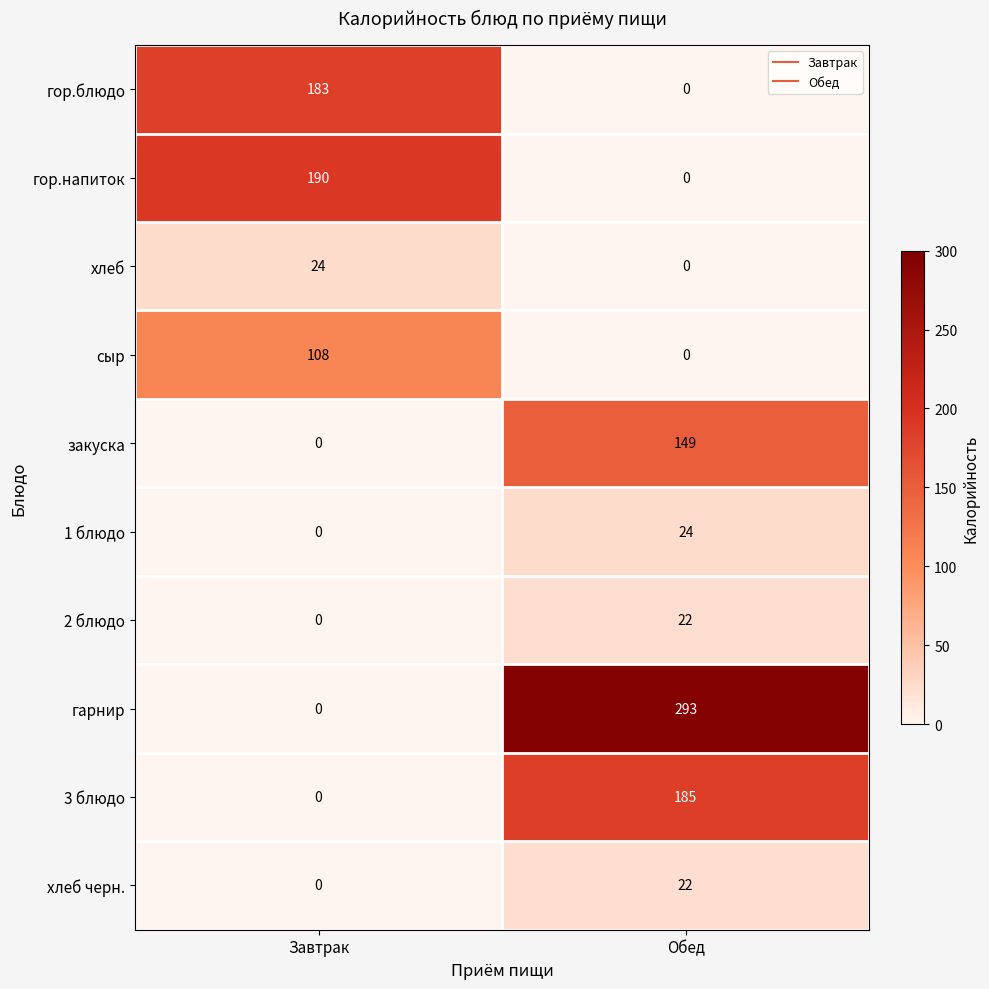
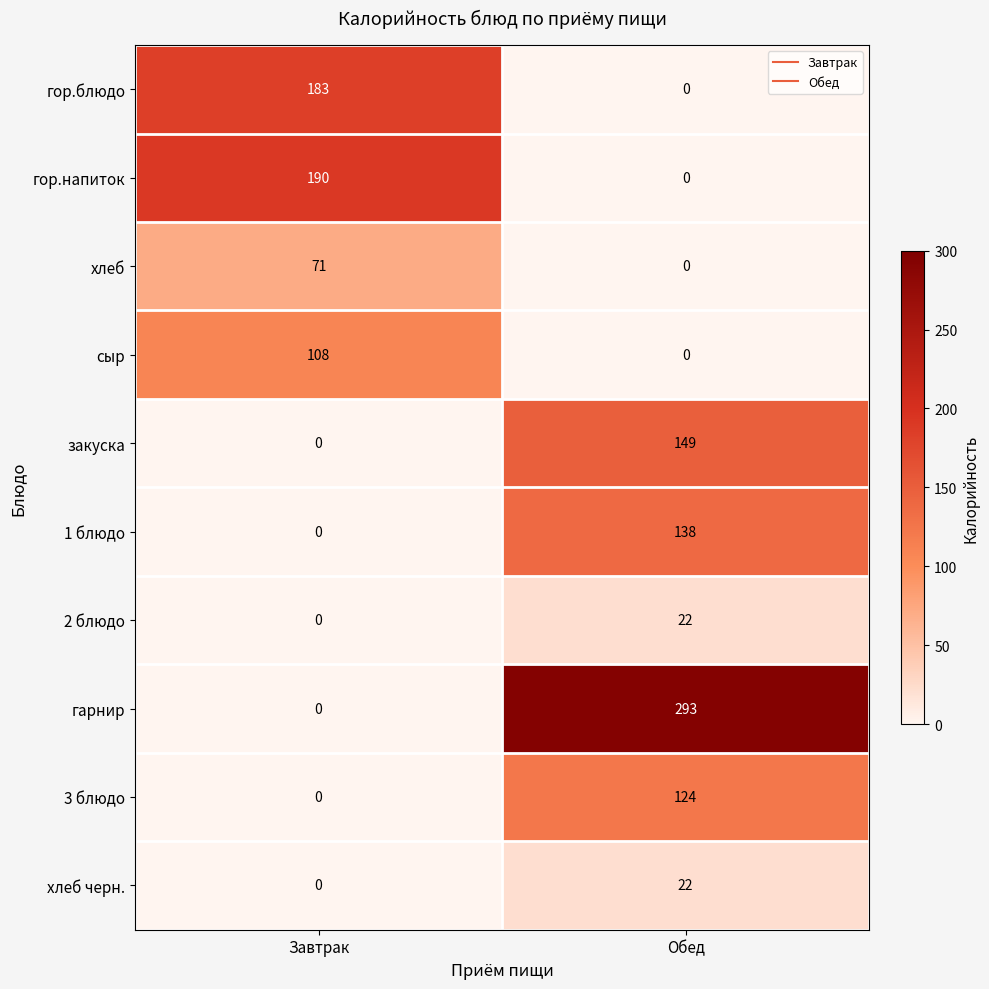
хлеб, Завтрак: 24 -> 71
1 блюдо, Обед: 24 -> 138
3 блюдо, Обед: 185 -> 124
